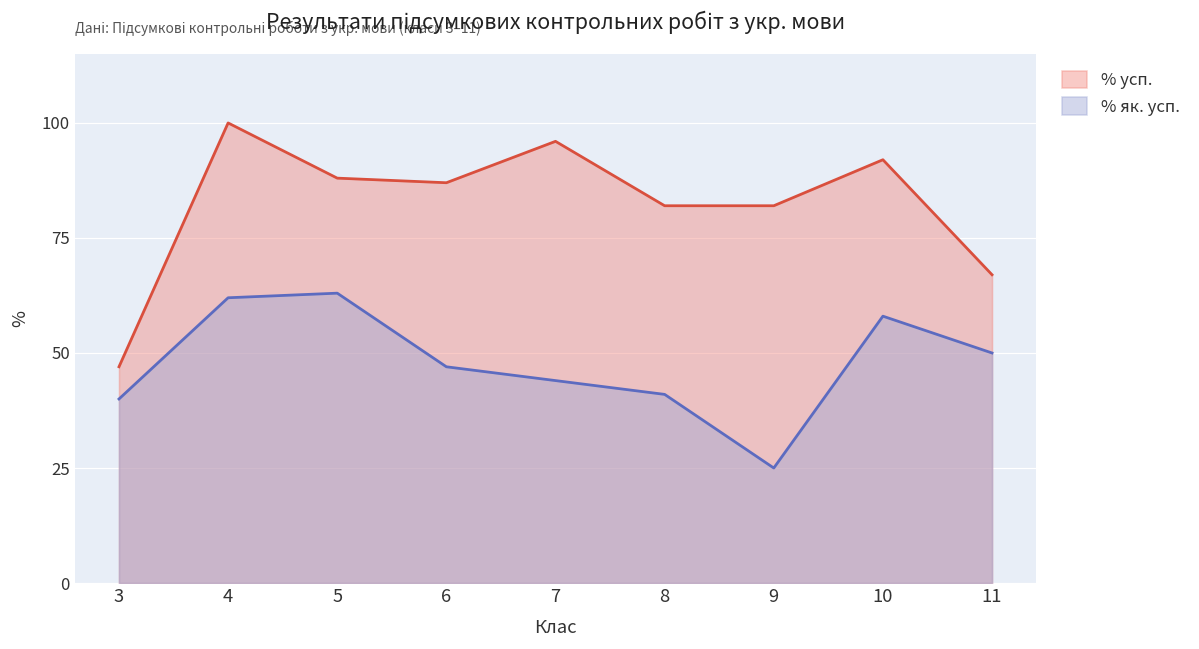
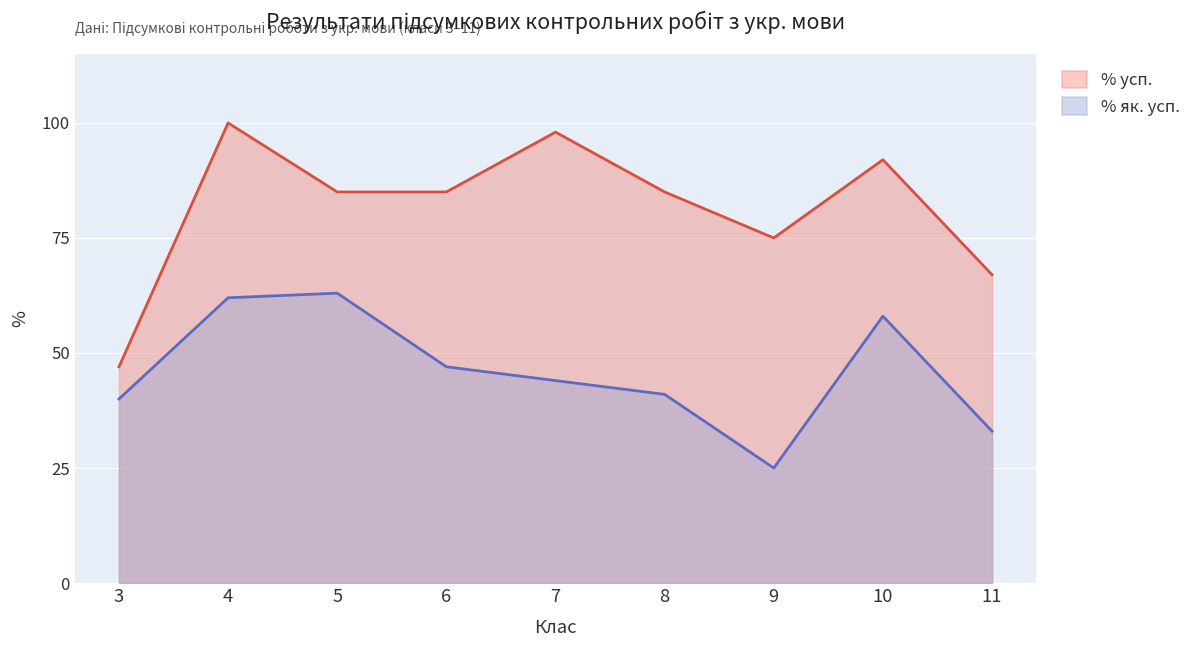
% усп., 5: 88 -> 85
% усп., 6: 87 -> 85
% усп., 7: 96 -> 98
% усп., 8: 82 -> 85
% усп., 9: 82 -> 75
% як. усп., 11: 50 -> 33
